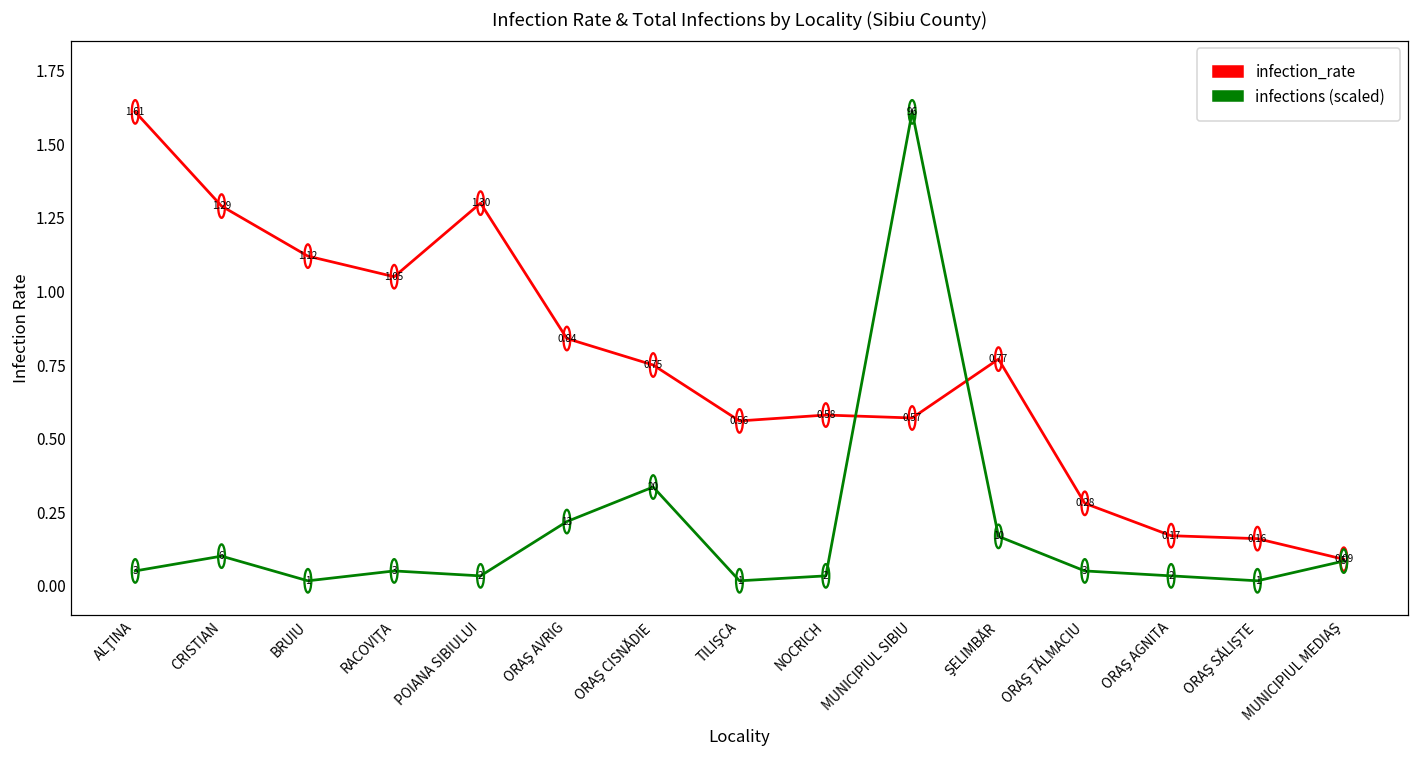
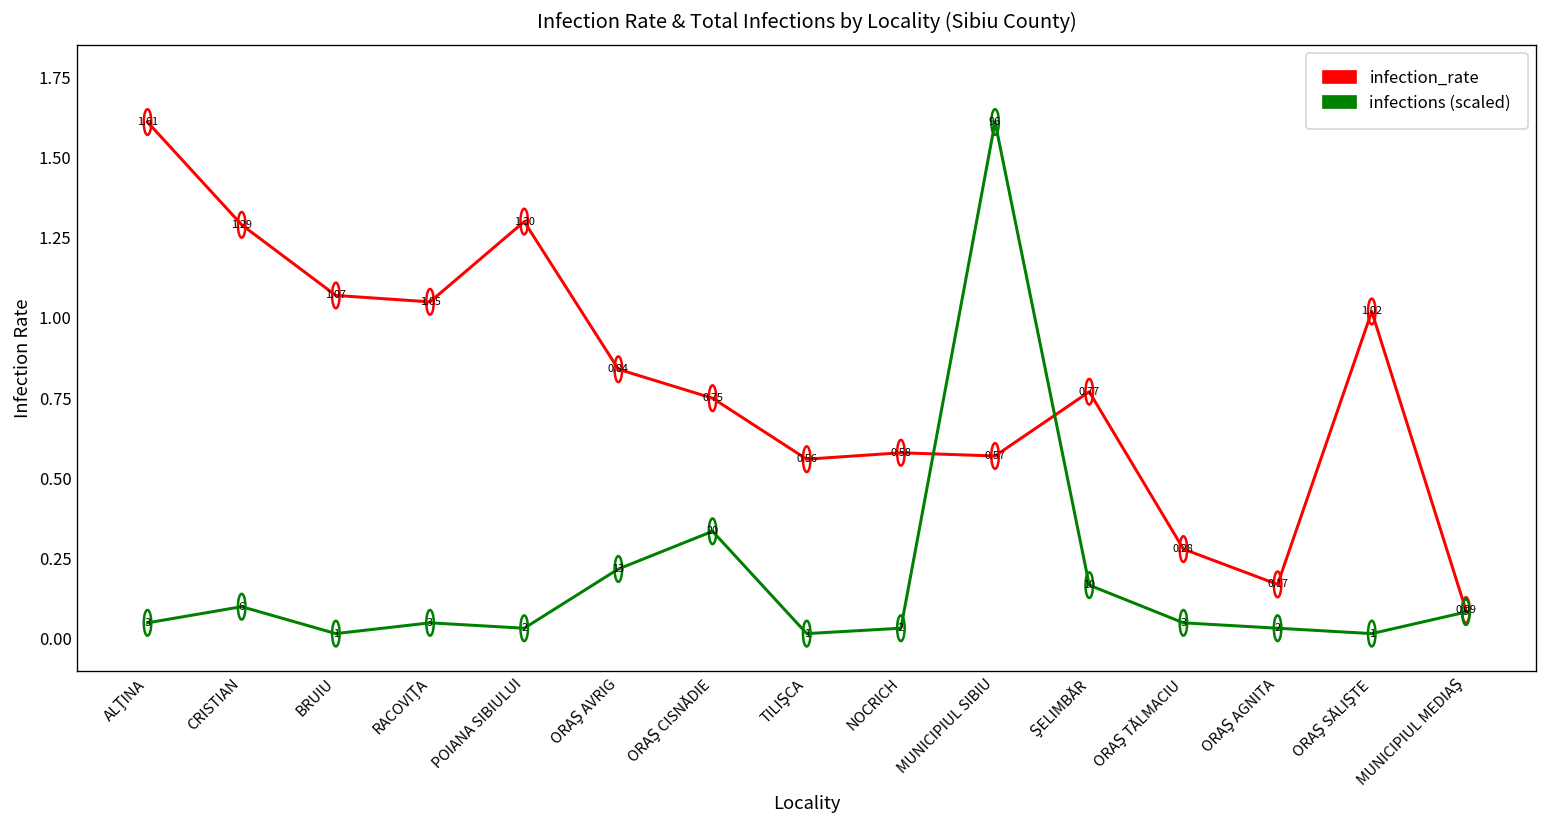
infection_rate, BRUIU: 1.12 -> 1.07
infection_rate, ORAŞ SĂLIŞTE: 0.16 -> 1.02
